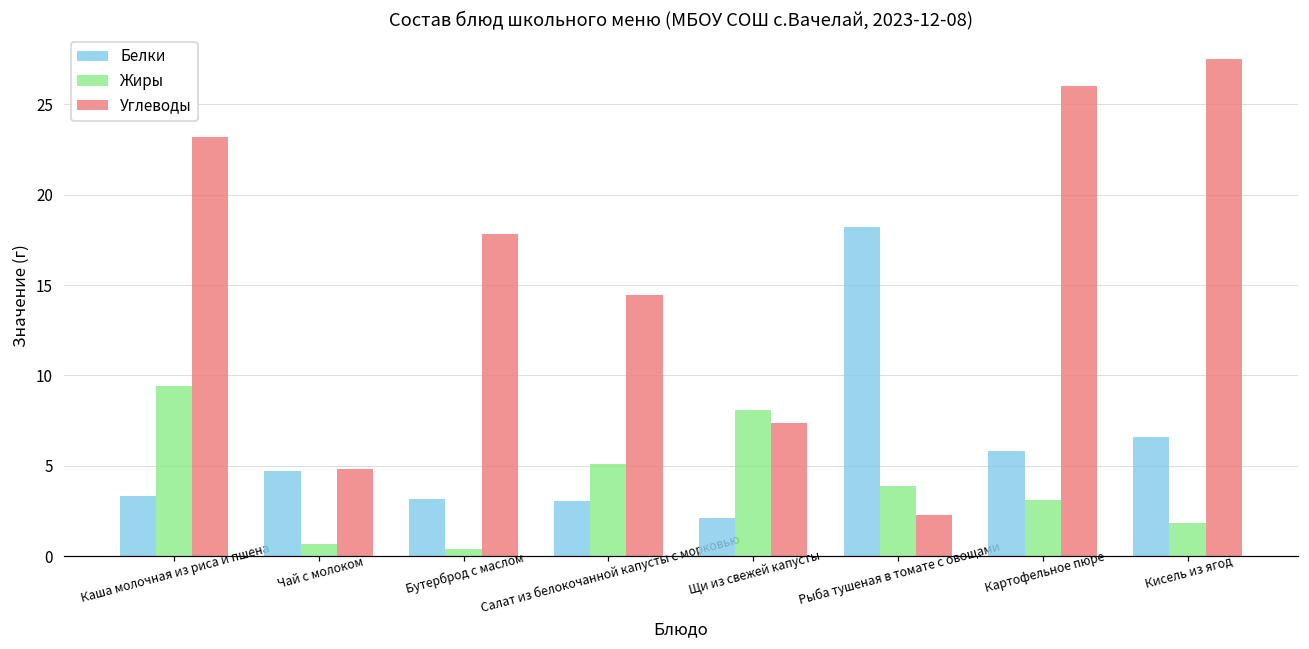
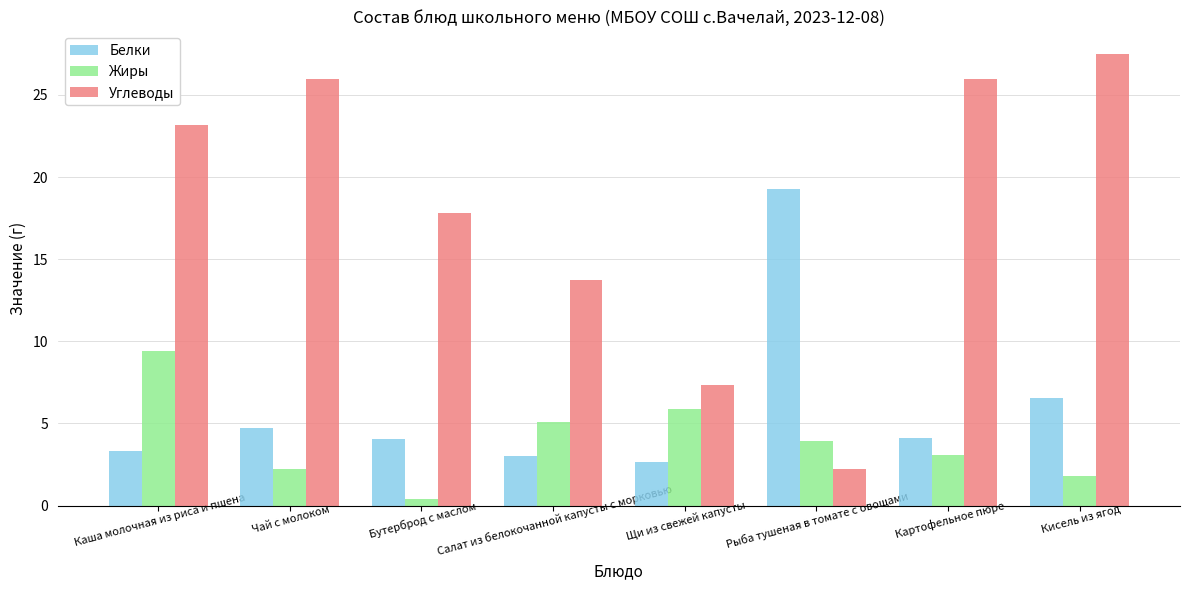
Жиры, Чай с молоком: 0.7 -> 2.2
Углеводы, Чай с молоком: 4.8 -> 26.0
Белки, Бутерброд с маслом: 3.2 -> 4.1
Углеводы, Салат из белокочанной капусты с морковью: 14.5 -> 13.7
Белки, Щи из свежей капусты: 2.1 -> 2.6
Жиры, Щи из свежей капусты: 8.1 -> 5.9
Белки, Рыба тушеная в томате с овощами: 18.2 -> 19.3
Белки, Картофельное пюре: 5.8 -> 4.1
